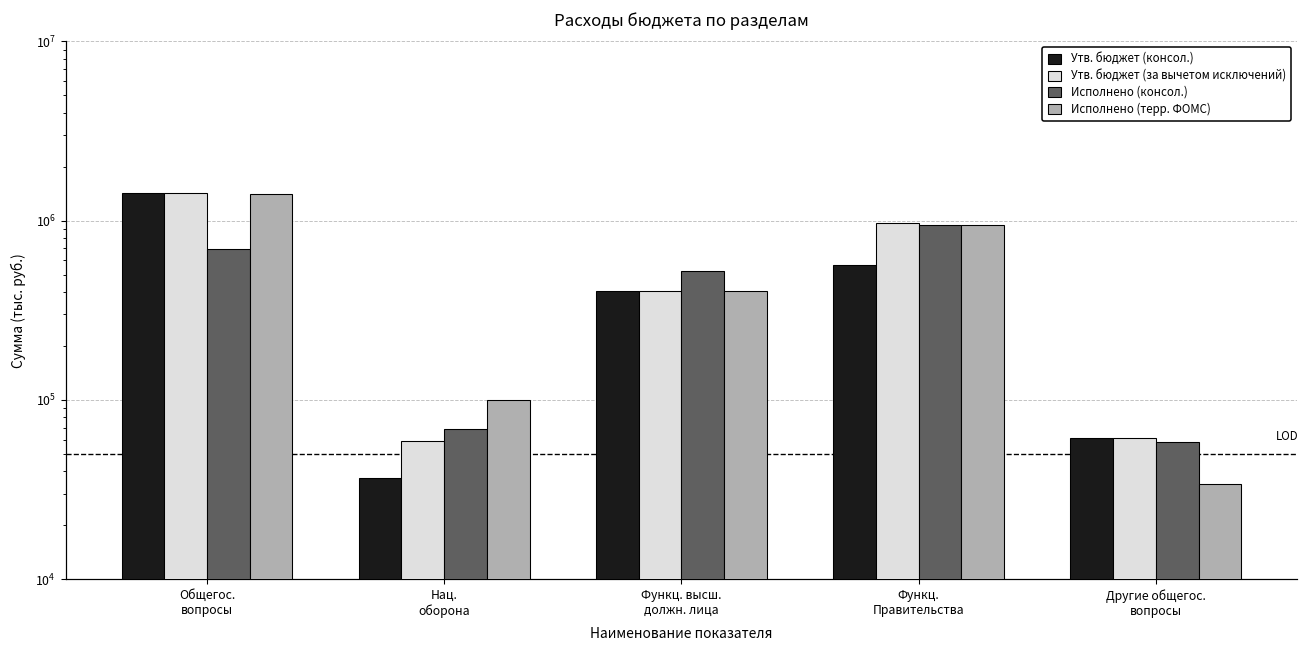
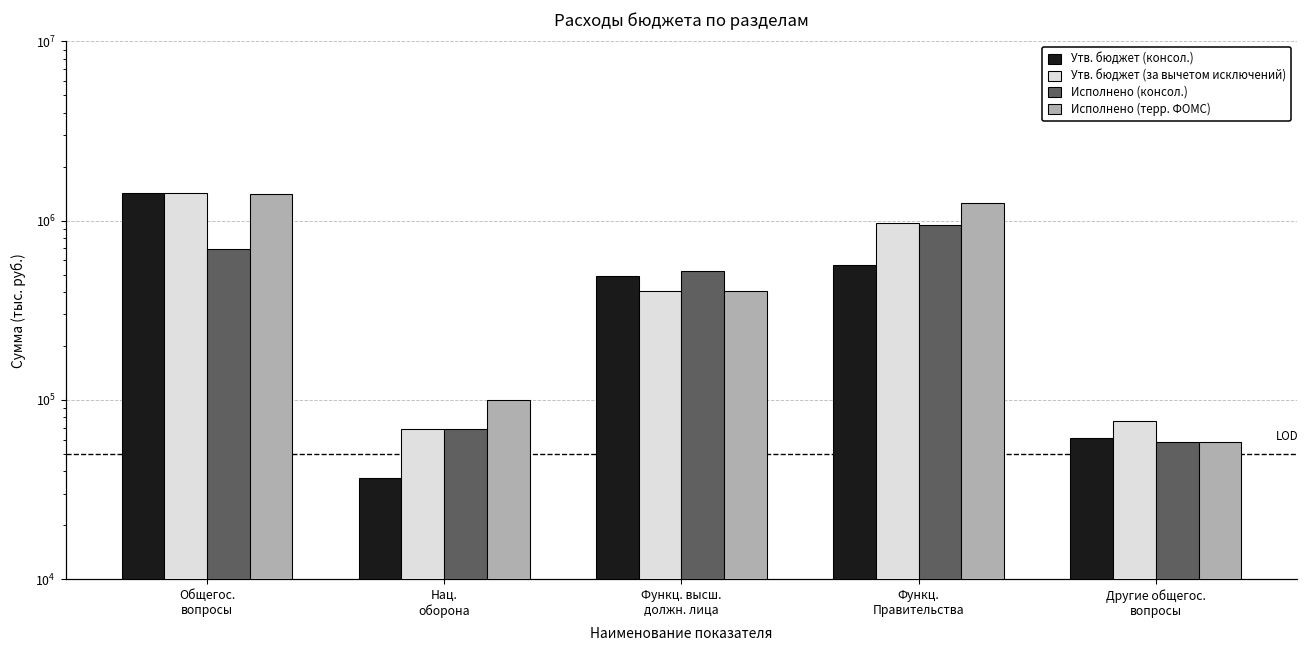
Утв. бюджет (за вычетом исключений), Нац. оборона: 59000 -> 69000
Утв. бюджет (консол.), Функц. высш. должн. лица: 400000 -> 490000
Исполнено (терр. ФОМС), Функц. Правительства: 900000 -> 1300000
Утв. бюджет (за вычетом исключений), Другие общегос. вопросы: 61000 -> 80000
Исполнено (терр. ФОМС), Другие общегос. вопросы: 34000 -> 58000
